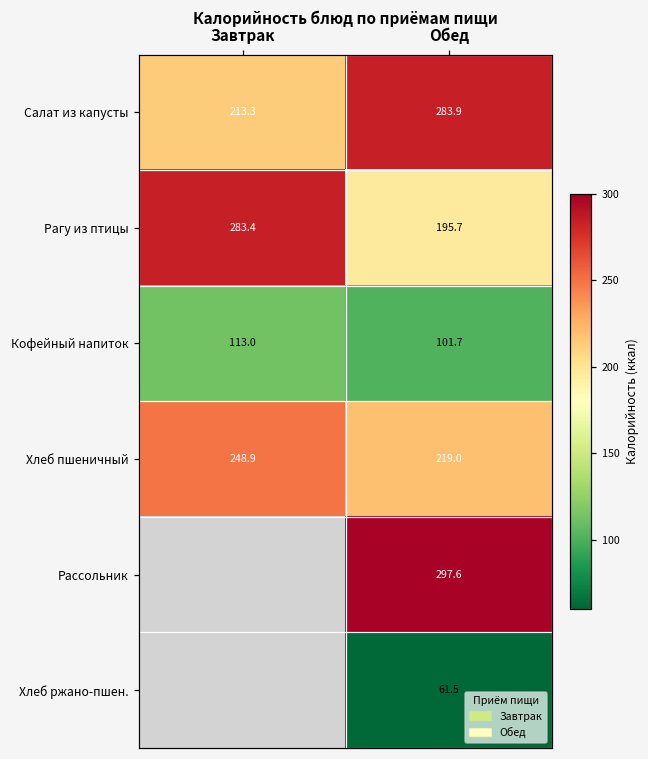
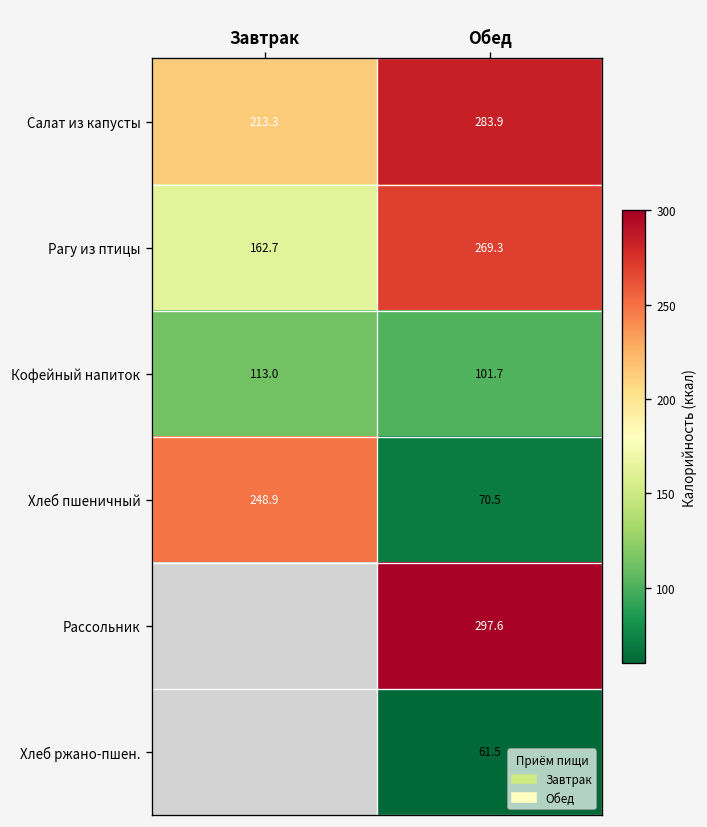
Рагу из птицы, Завтрак: 283.4 -> 162.7
Рагу из птицы, Обед: 195.7 -> 269.3
Хлеб пшеничный, Обед: 219.0 -> 70.5
